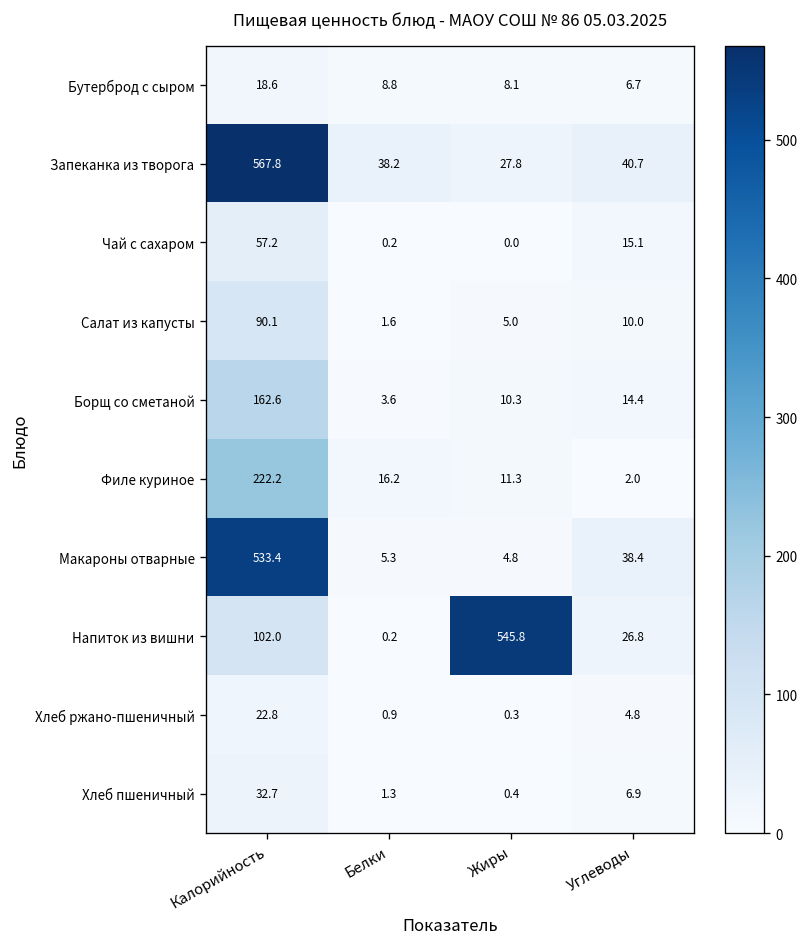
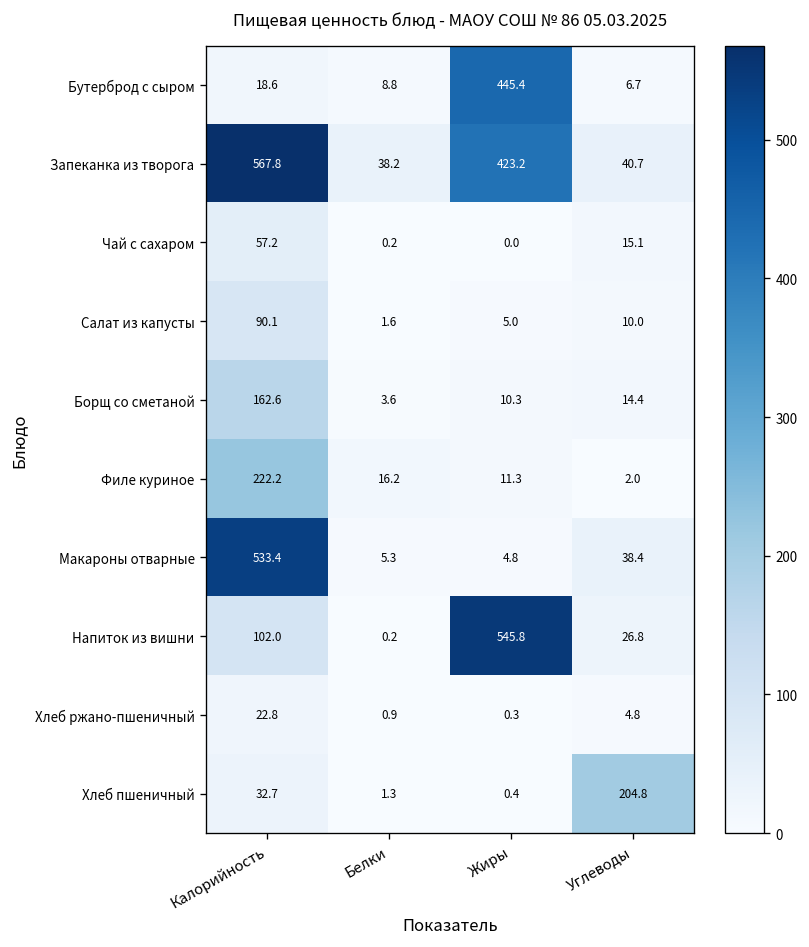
Бутерброд с сыром, Жиры: 8.1 -> 445.4
Запеканка из творога, Жиры: 27.8 -> 423.2
Хлеб пшеничный, Углеводы: 6.9 -> 204.8
